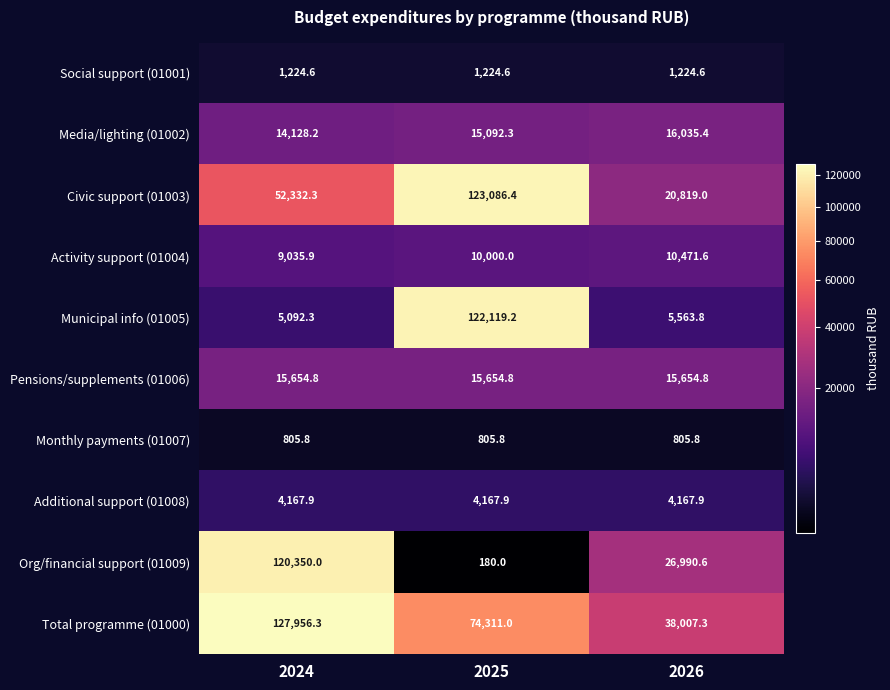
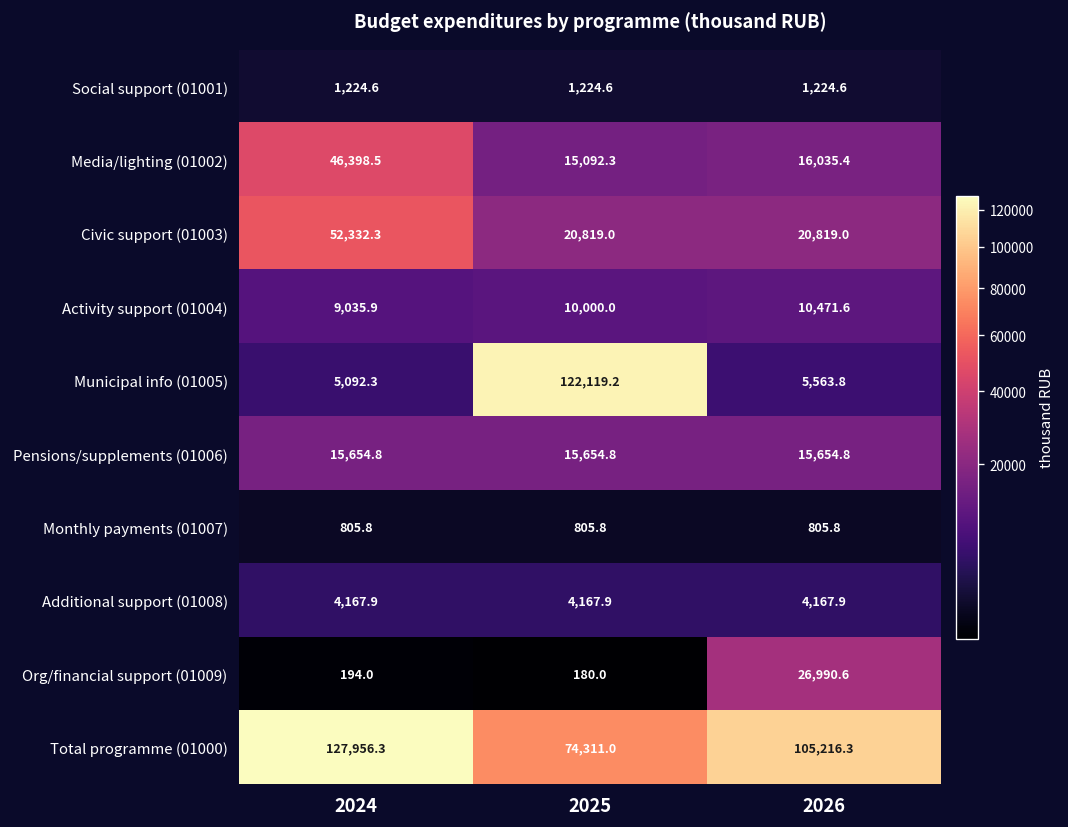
Media/lighting (01002), 2024: 14,128.2 -> 46,398.5
Civic support (01003), 2025: 123,086.4 -> 20,819.0
Org/financial support (01009), 2024: 120,350.0 -> 194.0
Total programme (01000), 2026: 38,007.3 -> 105,216.3
